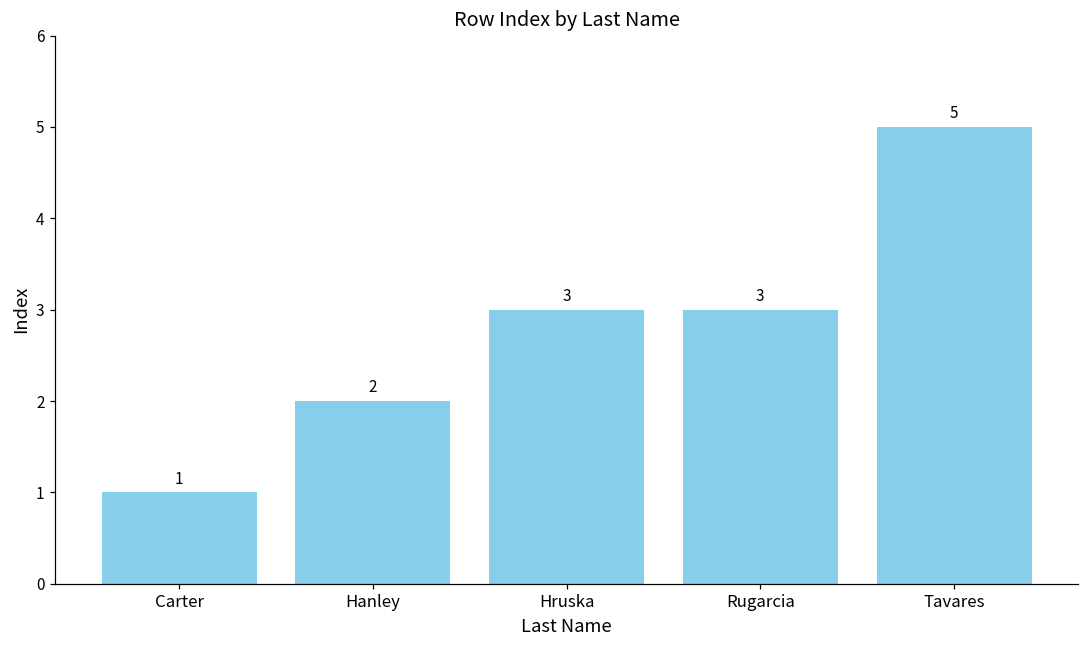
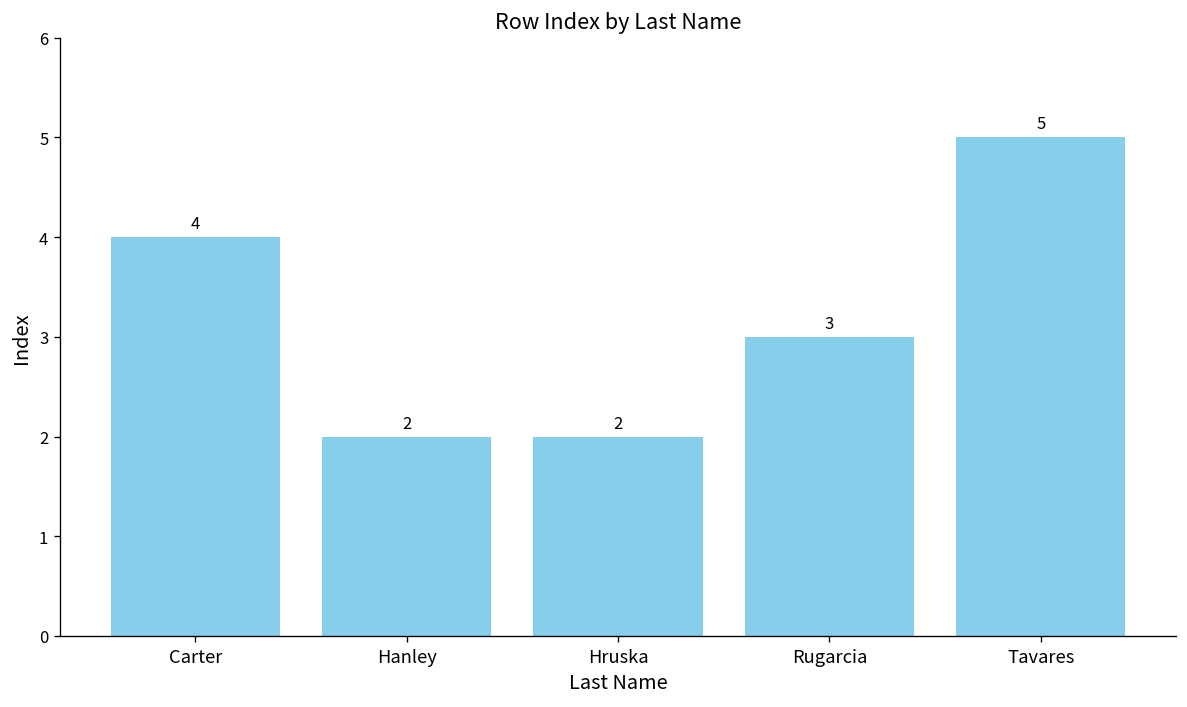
Carter: 1 -> 4
Hruska: 3 -> 2
